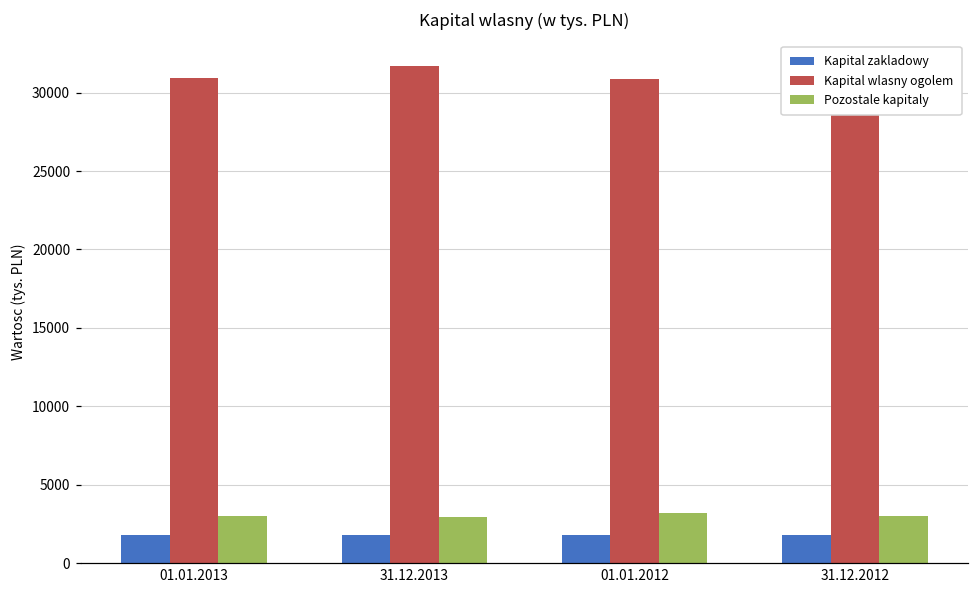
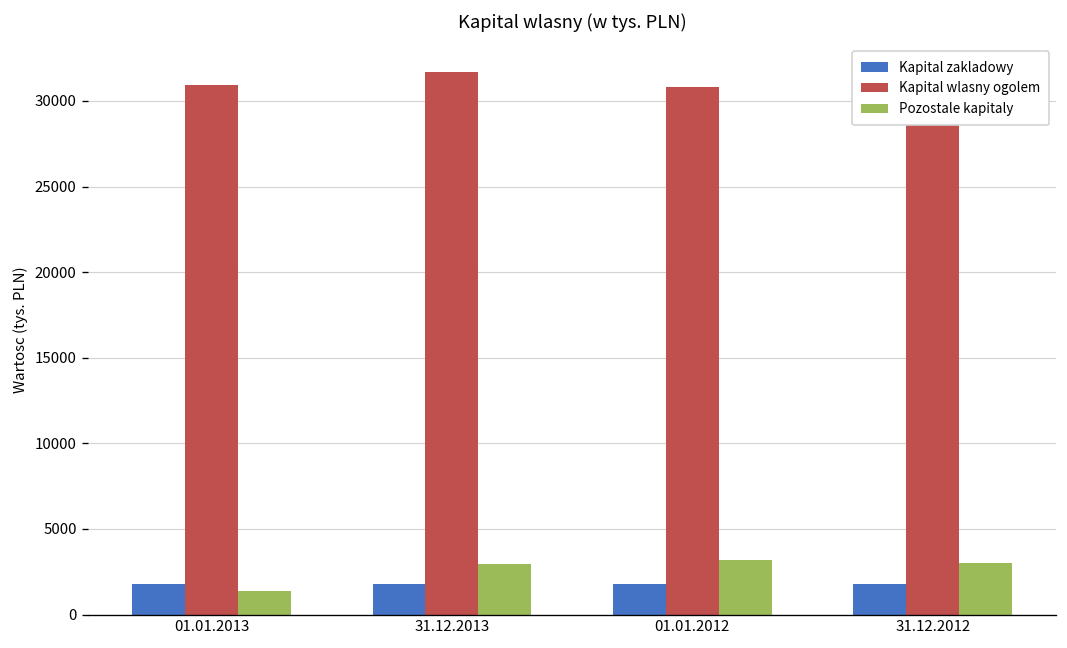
Pozostale kapitaly, 01.01.2013: 3000 -> 1400
